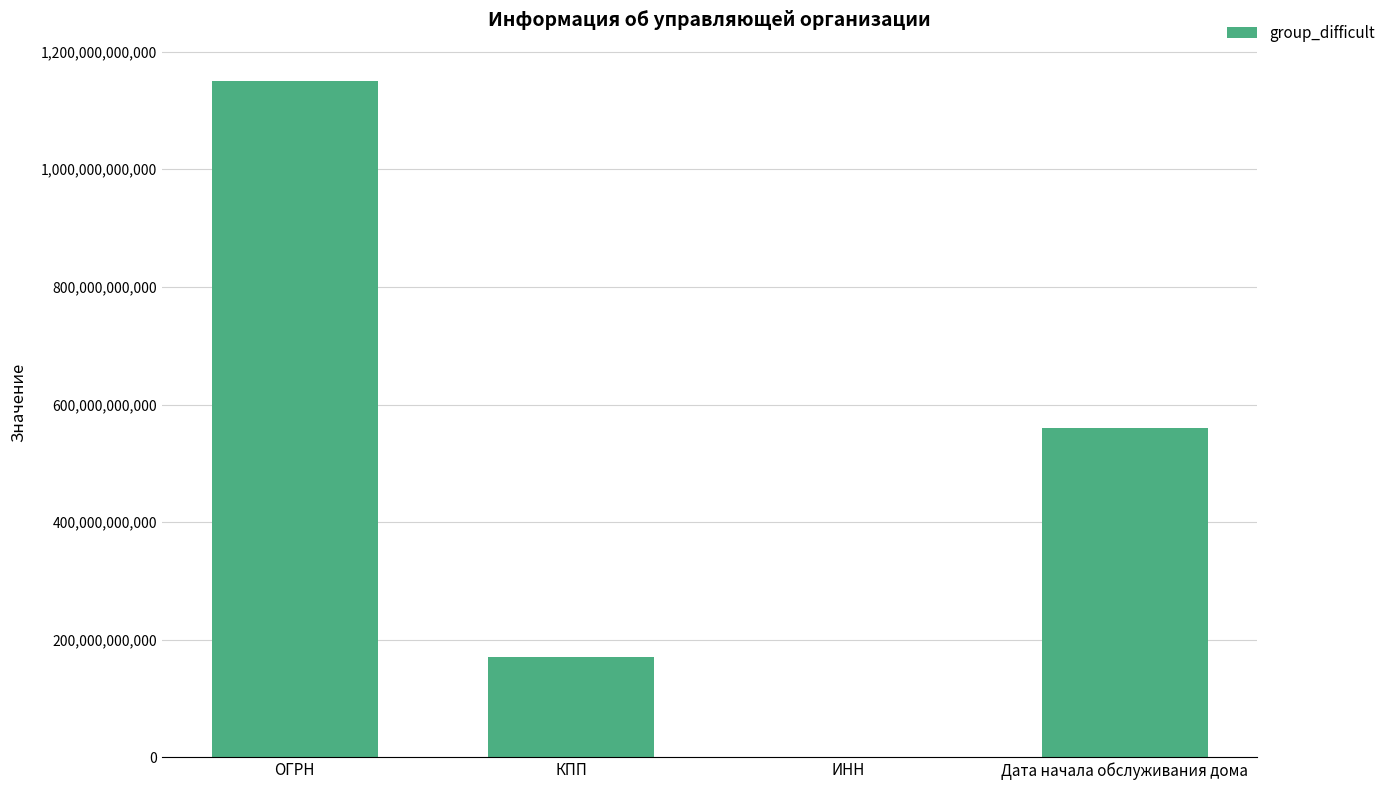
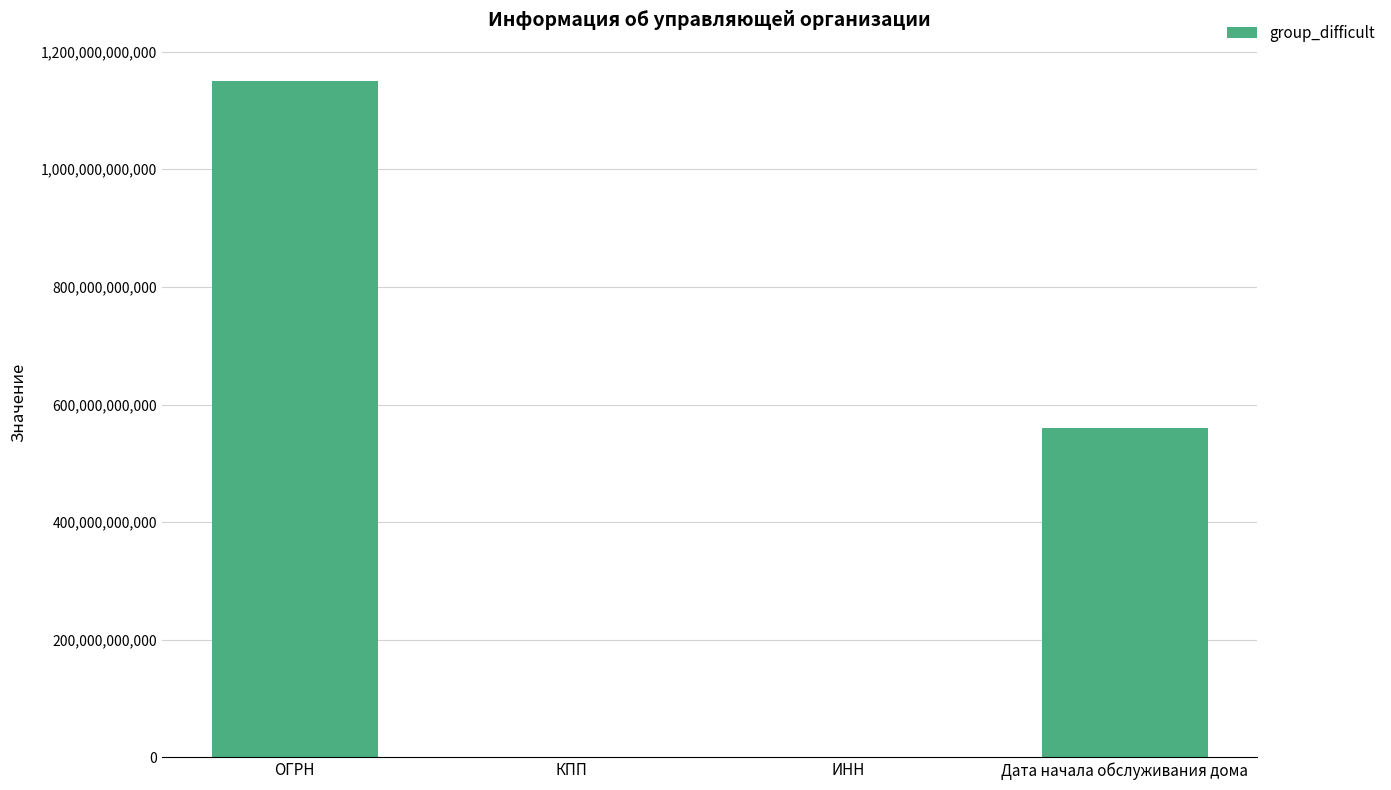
КПП: 170,000,000,000 -> 0
